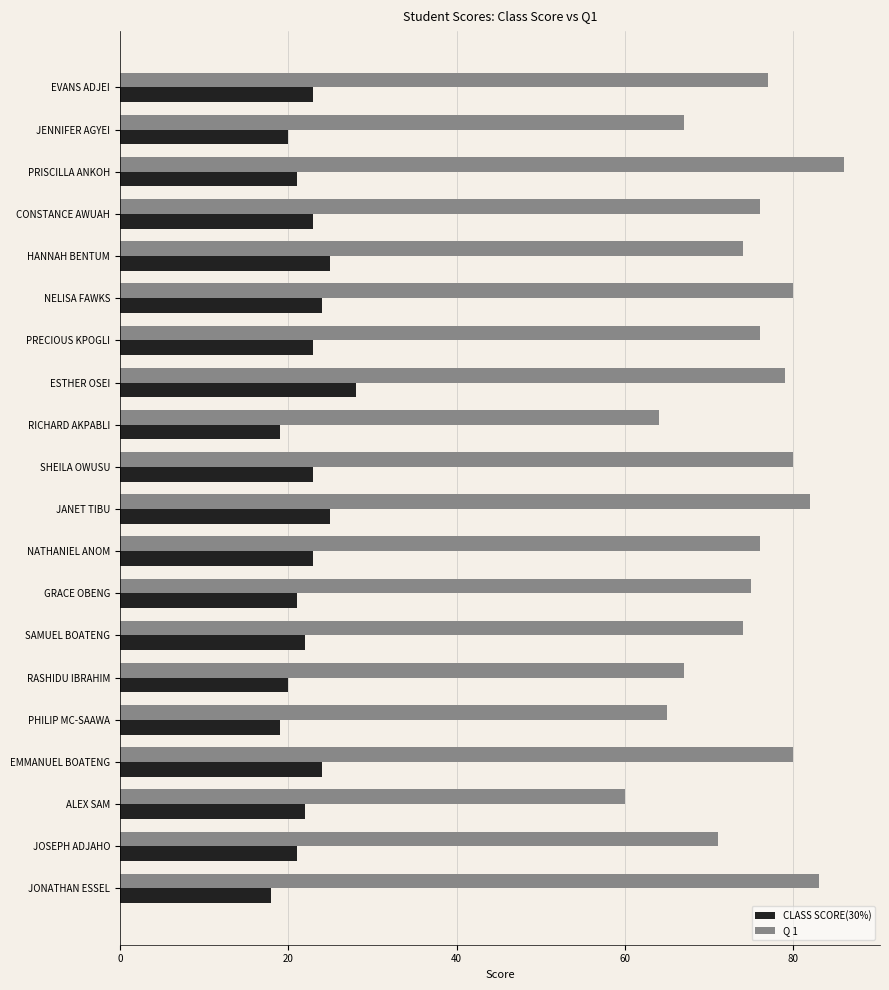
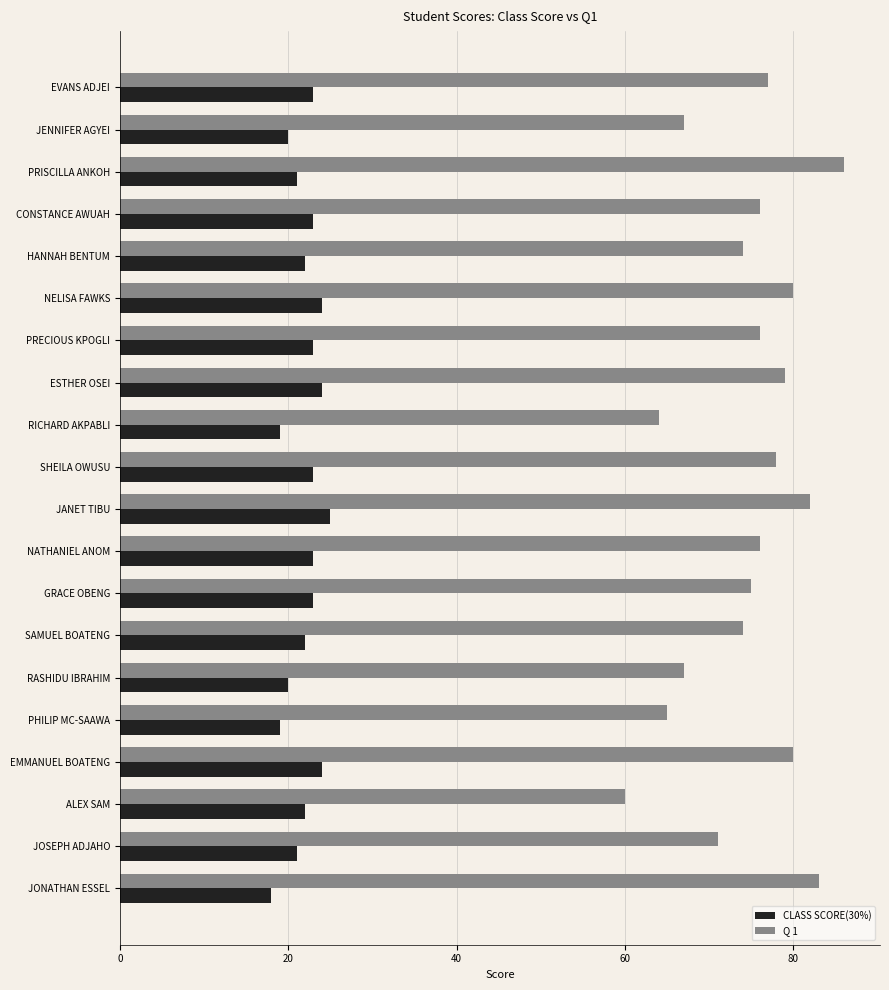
CLASS SCORE(30%), HANNAH BENTUM: 25 -> 22
CLASS SCORE(30%), ESTHER OSEI: 28 -> 24
Q 1, SHEILA OWUSU: 80 -> 78
CLASS SCORE(30%), GRACE OBENG: 21 -> 23
